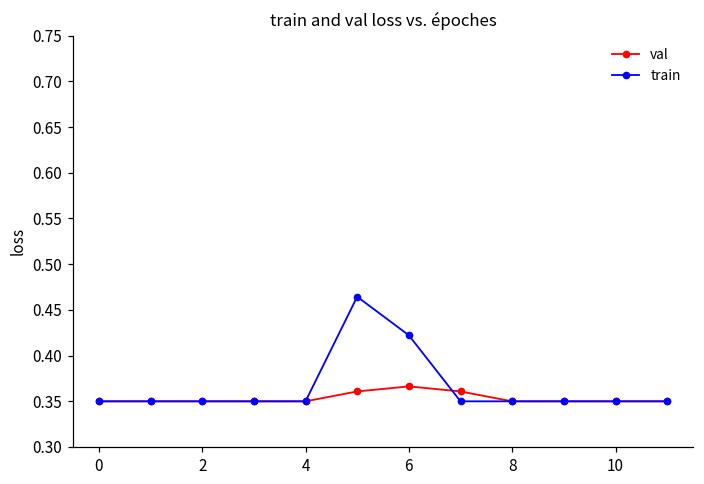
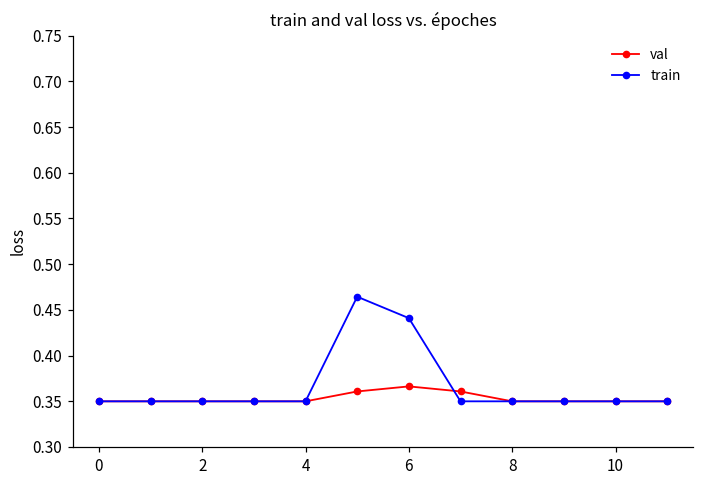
train, 6: 0.42 -> 0.44
